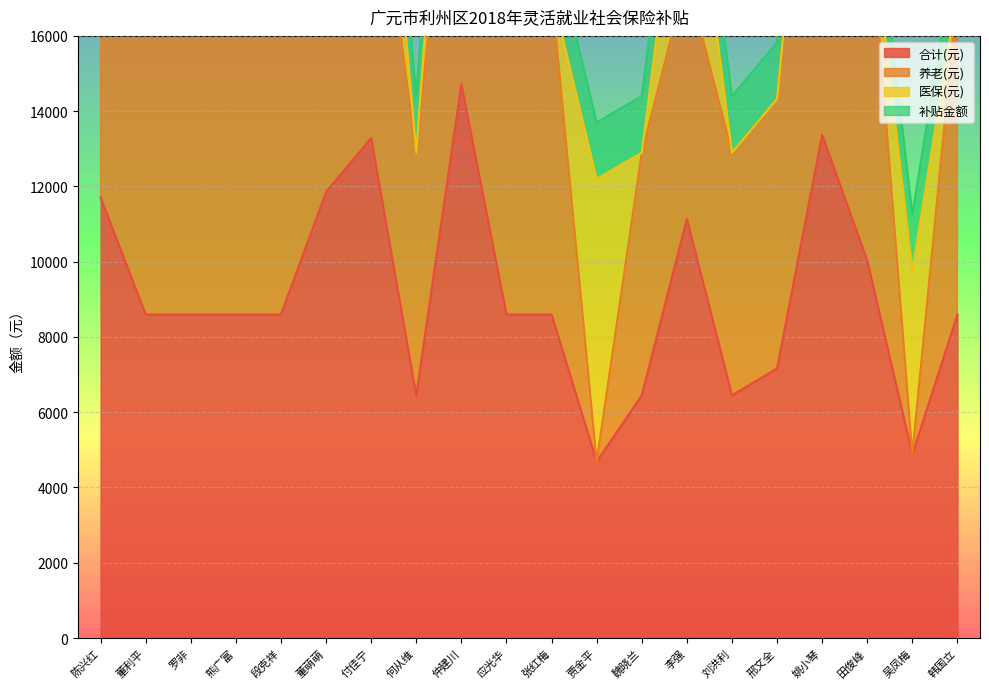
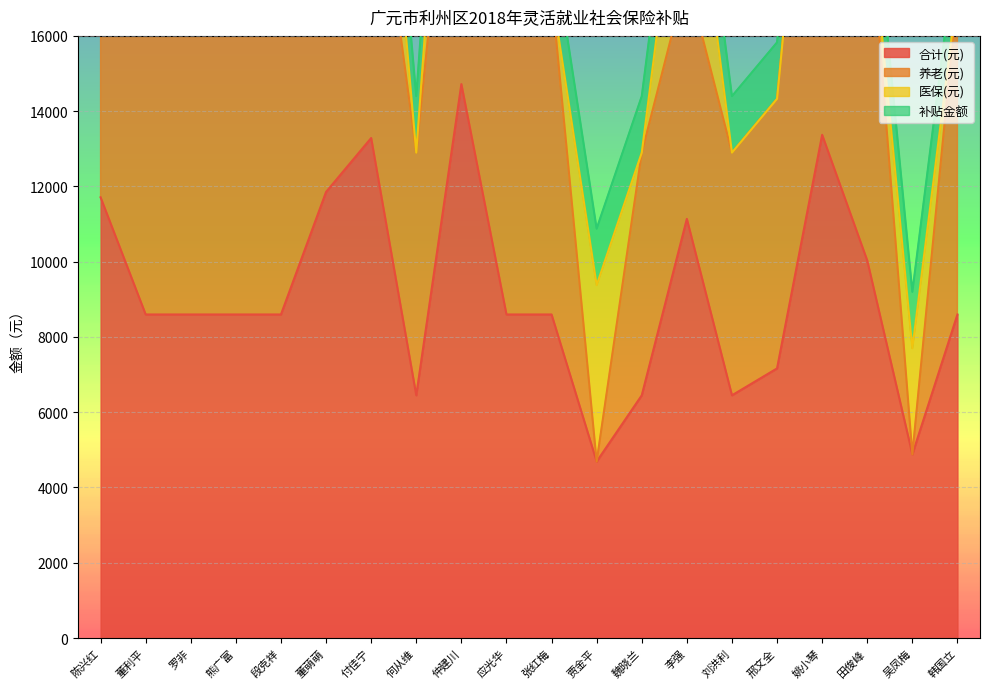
医保(元), 贾金平: 7500 -> 4700
医保(元), 吴凤梅: 4900 -> 2800
